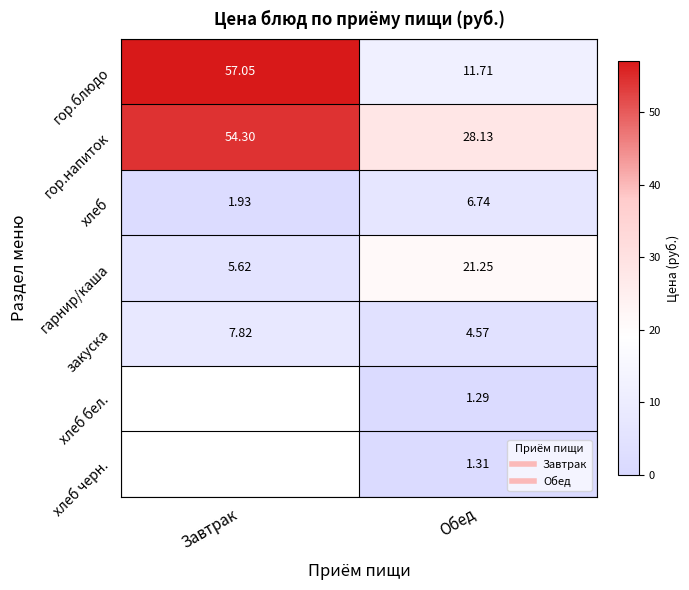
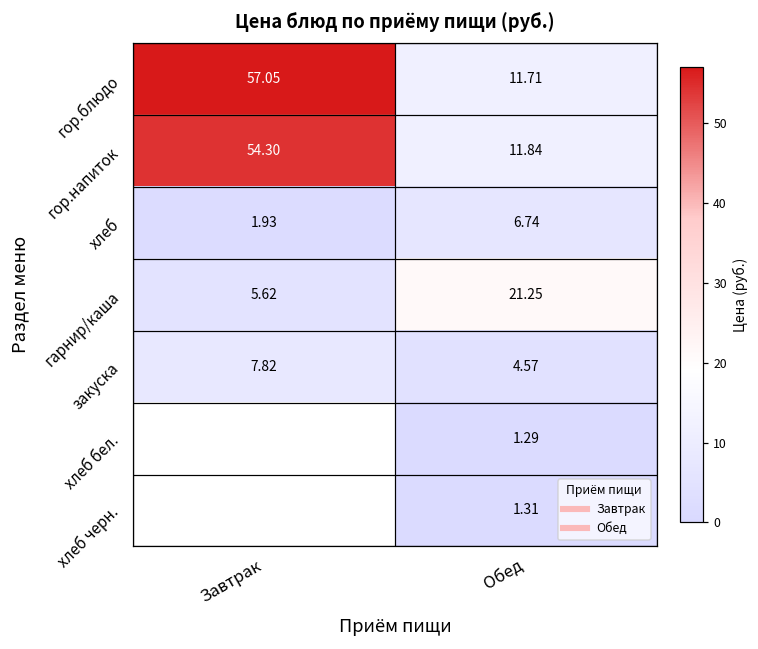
гор.напиток, Обед: 28.13 -> 11.84
